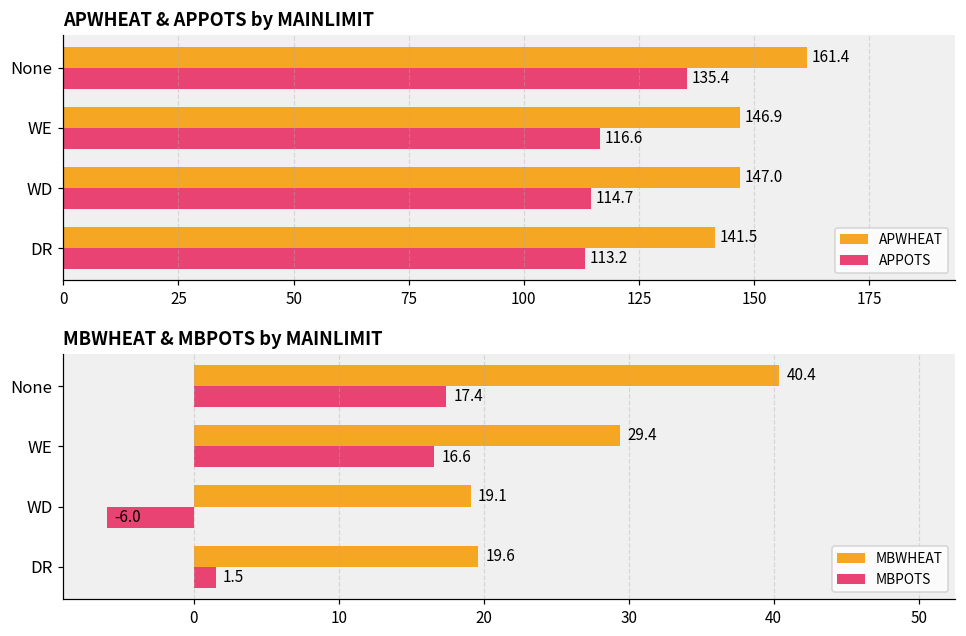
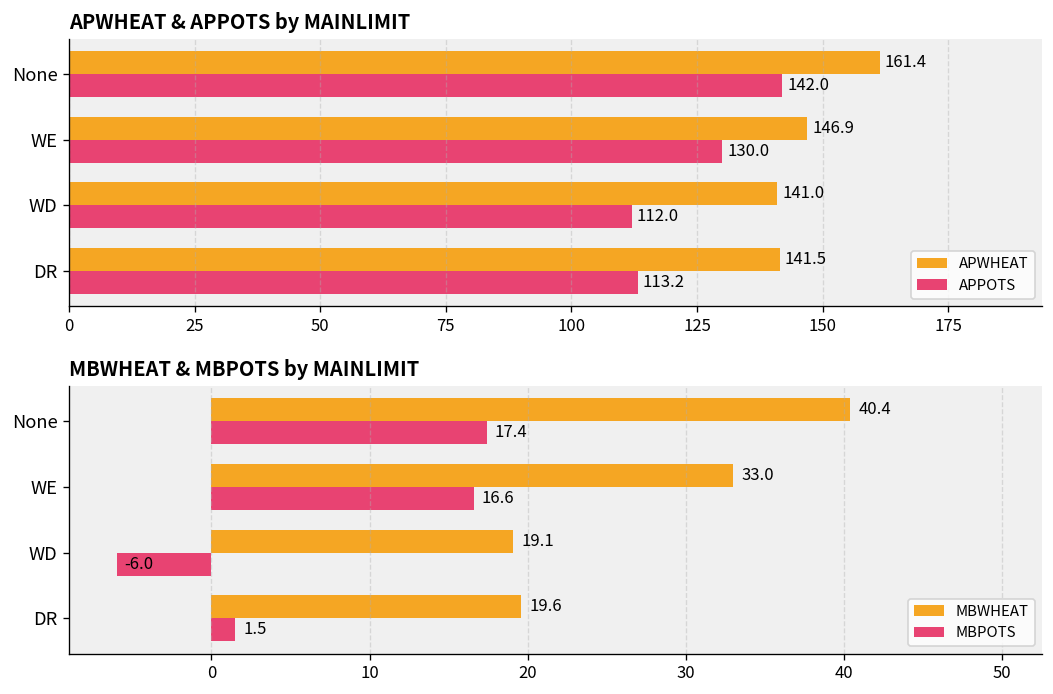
APWHEAT & APPOTS by MAINLIMIT, APPOTS, None: 135.4 -> 142.0
APWHEAT & APPOTS by MAINLIMIT, APPOTS, WE: 116.6 -> 130.0
APWHEAT & APPOTS by MAINLIMIT, APWHEAT, WD: 147.0 -> 141.0
APWHEAT & APPOTS by MAINLIMIT, APPOTS, WD: 114.7 -> 112.0
MBWHEAT & MBPOTS by MAINLIMIT, MBWHEAT, WE: 29.4 -> 33.0
